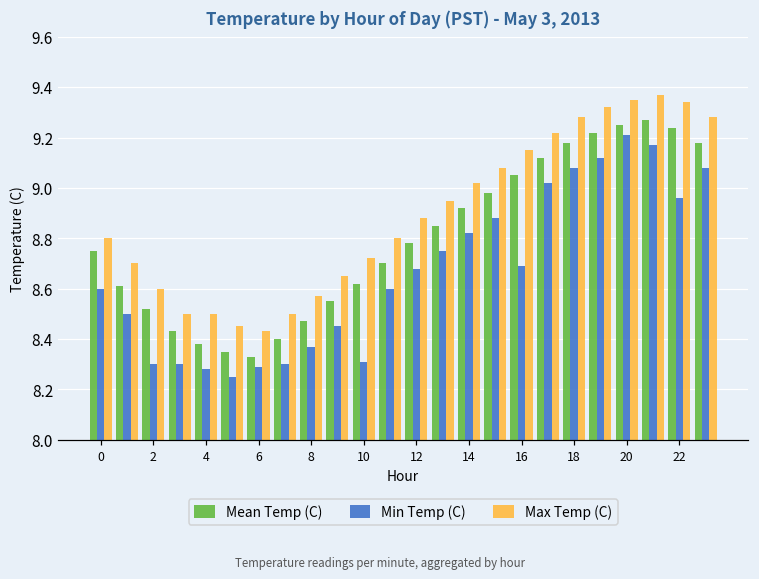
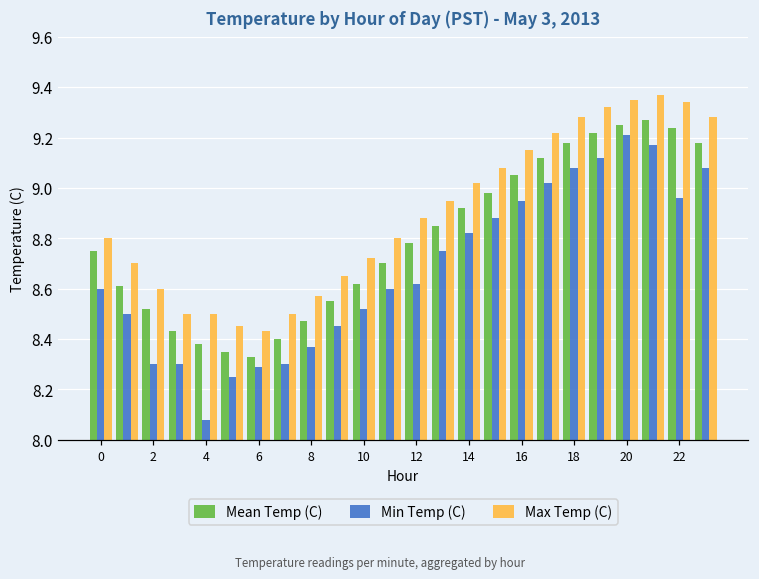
Min Temp (C), 4: 8.28 -> 8.08
Min Temp (C), 10: 8.31 -> 8.52
Min Temp (C), 12: 8.68 -> 8.62
Min Temp (C), 16: 8.69 -> 8.95
